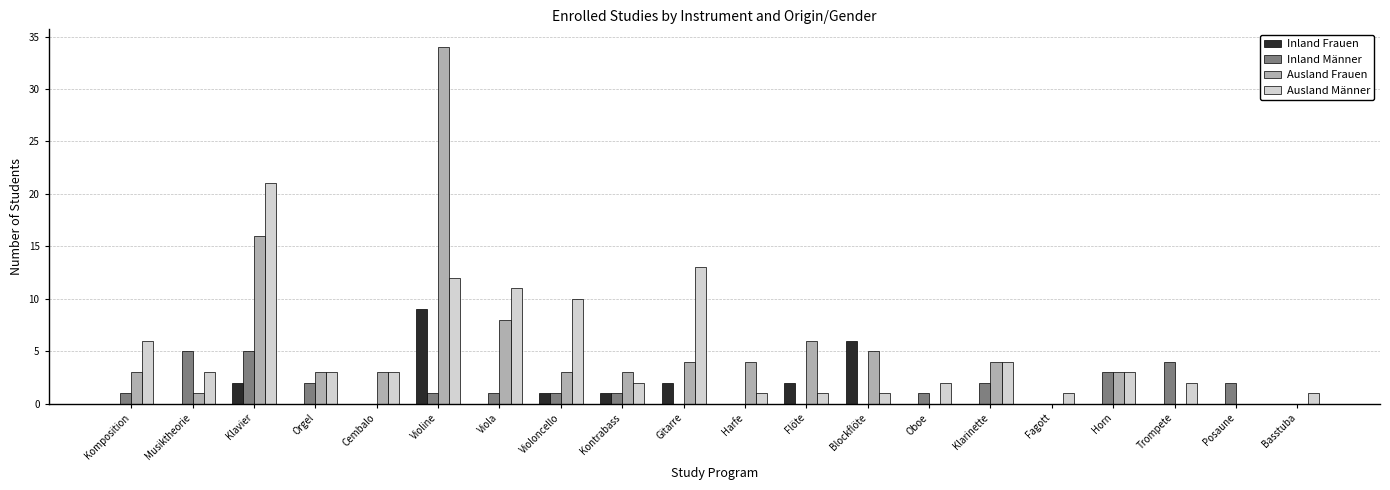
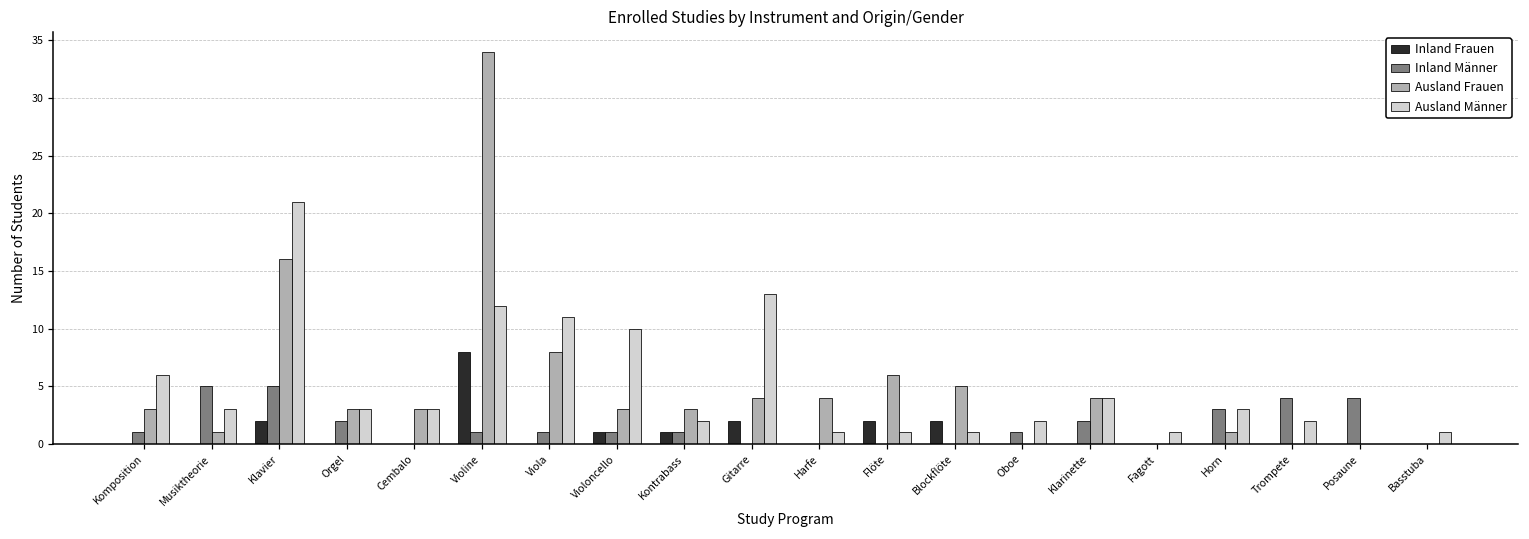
Inland Frauen, Violine: 9 -> 8
Inland Frauen, Blockflöte: 6 -> 2
Ausland Frauen, Horn: 3 -> 1
Inland Männer, Posaune: 2 -> 4
